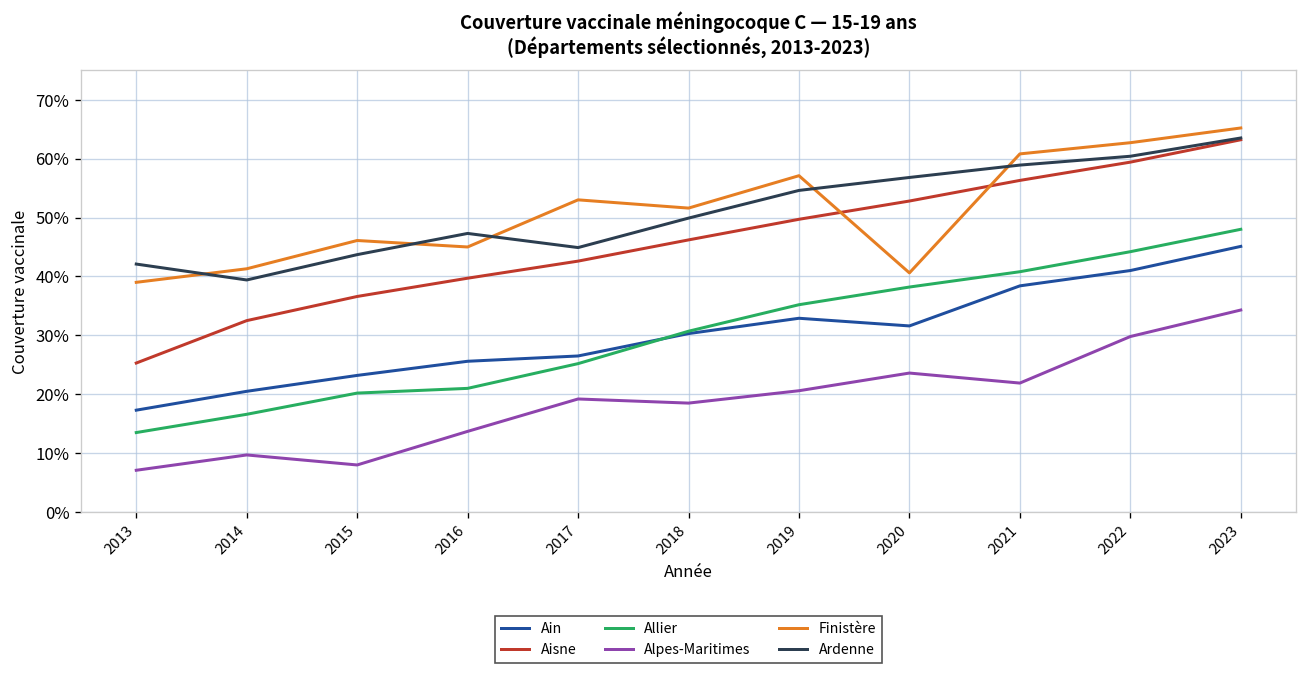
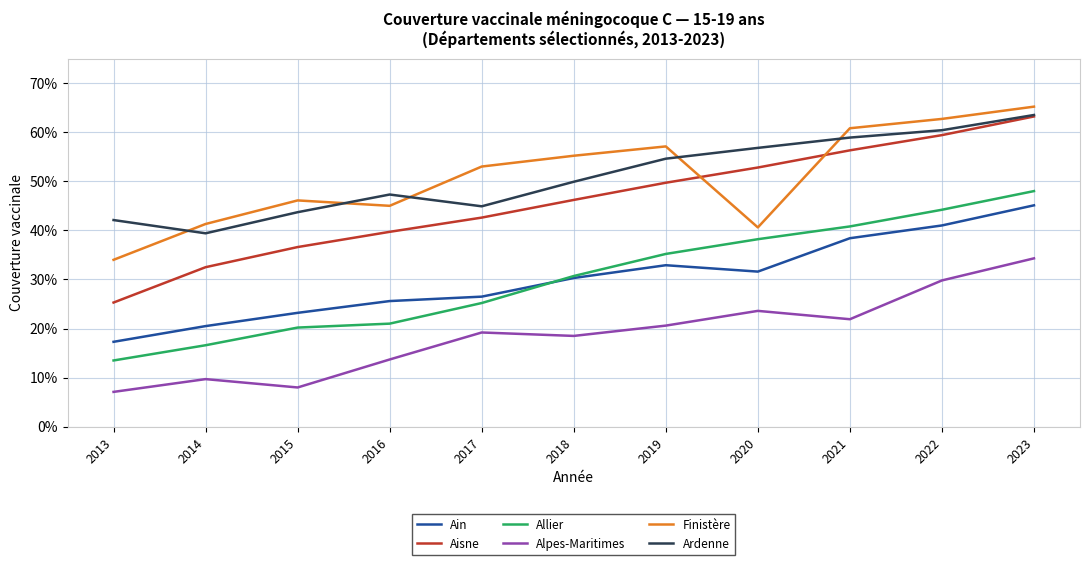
Finistère, 2013: 39% -> 34%
Finistère, 2018: 52% -> 55%
